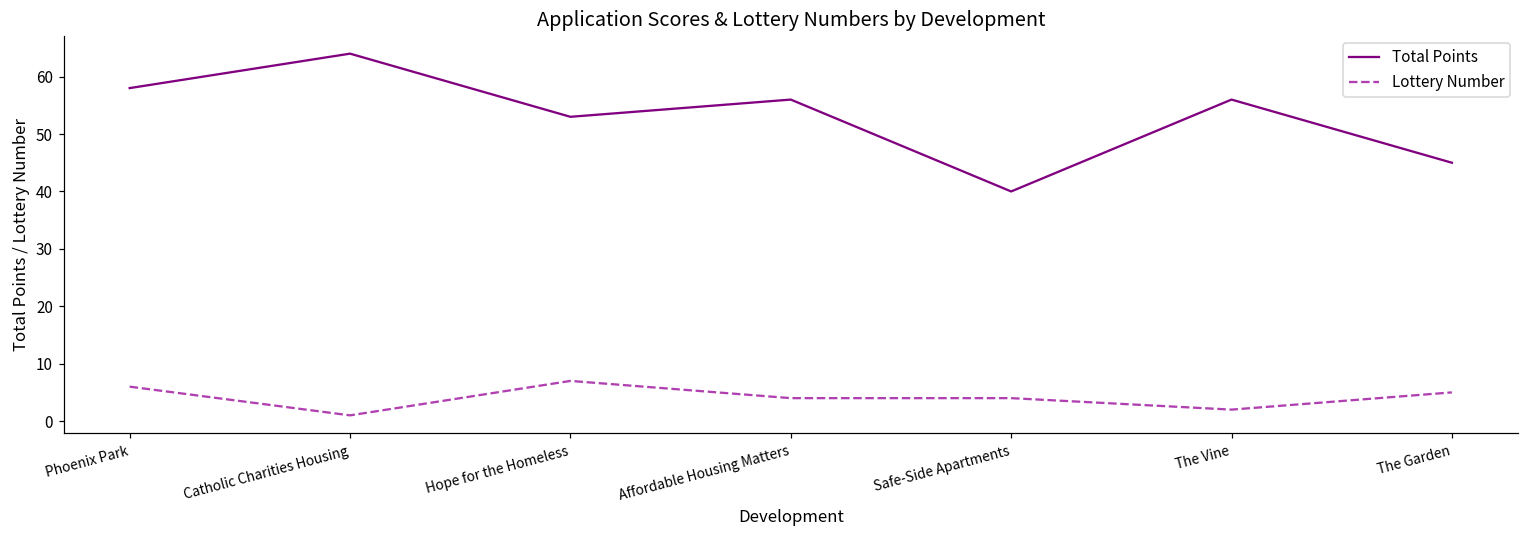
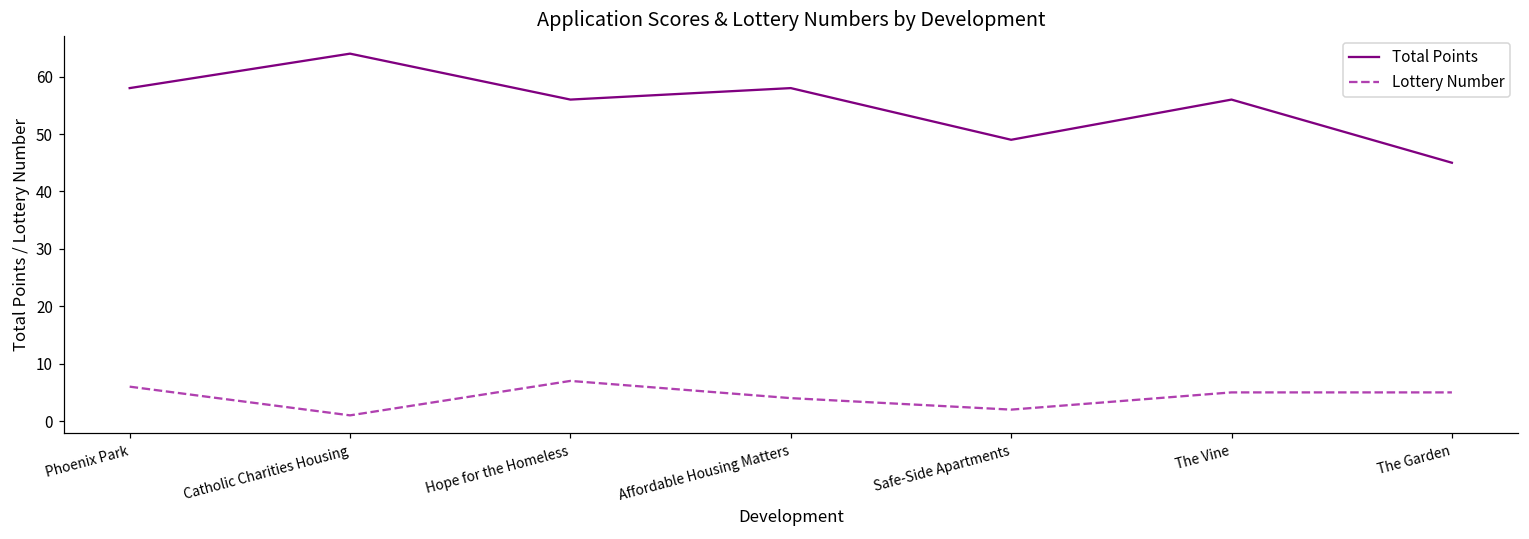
Total Points, Hope for the Homeless: 53 -> 56
Total Points, Affordable Housing Matters: 56 -> 58
Total Points, Safe-Side Apartments: 40 -> 49
Lottery Number, Safe-Side Apartments: 4 -> 2
Lottery Number, The Vine: 2 -> 5
